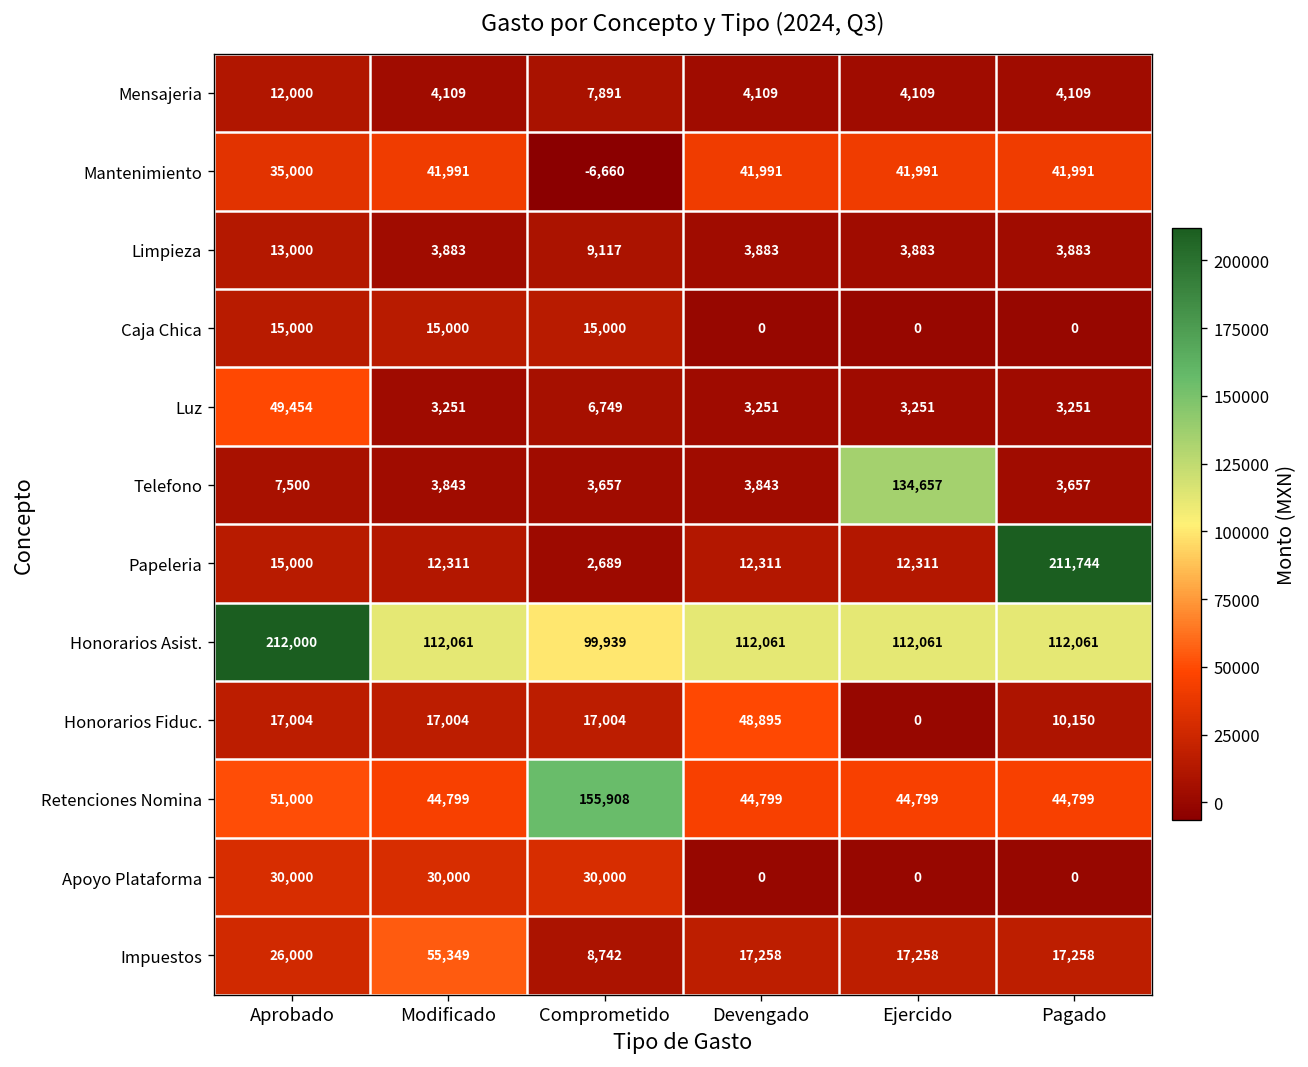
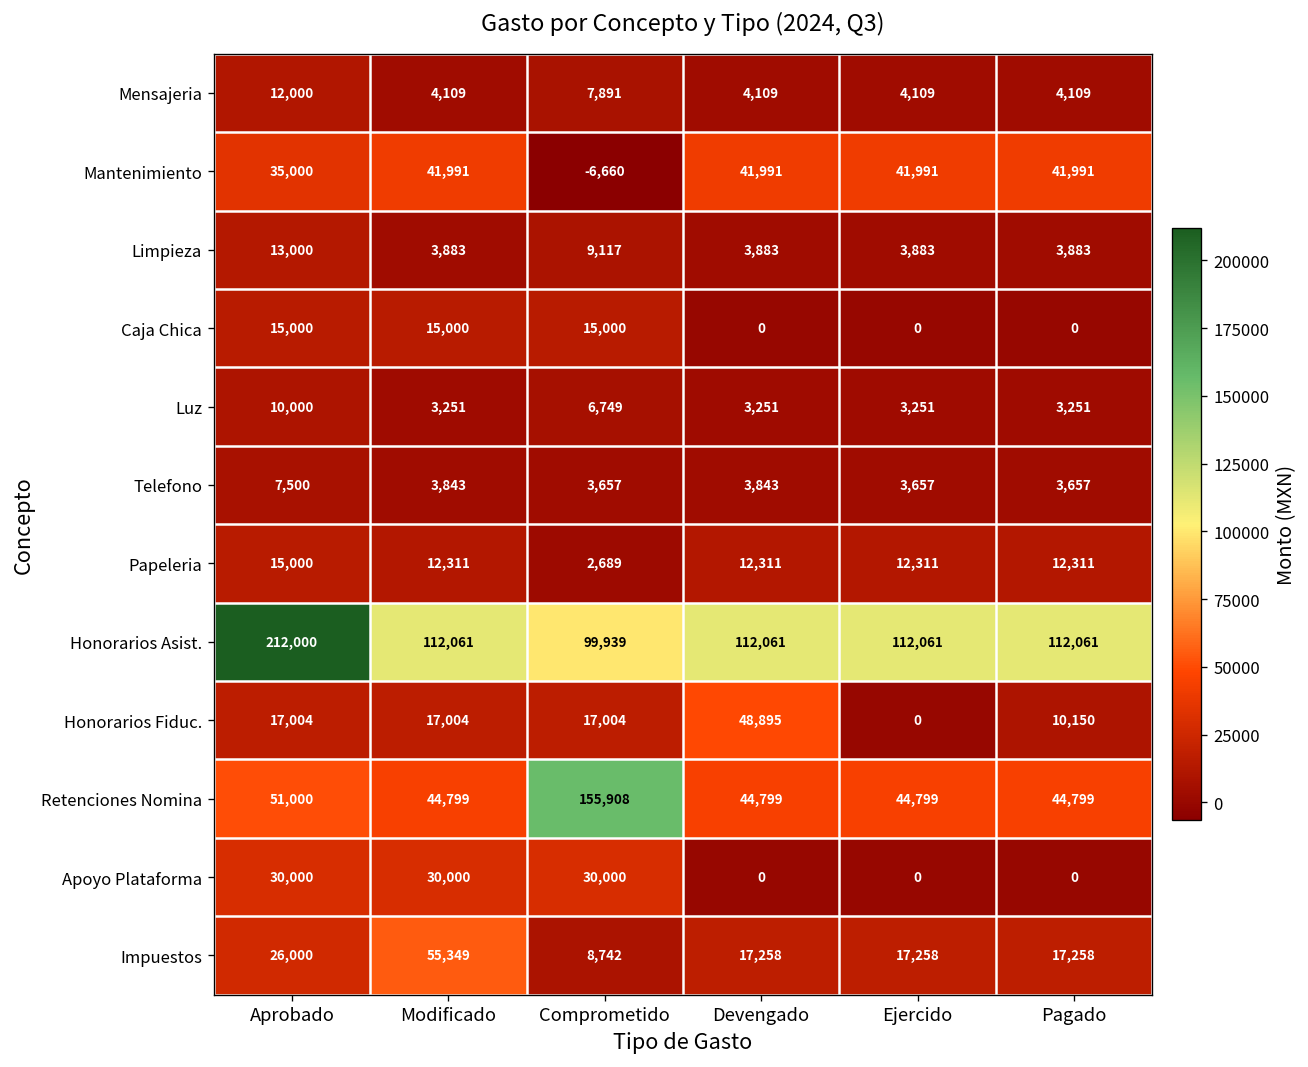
Luz, Aprobado: 49,454 -> 10,000
Telefono, Ejercido: 134,657 -> 3,657
Papeleria, Pagado: 211,744 -> 12,311
